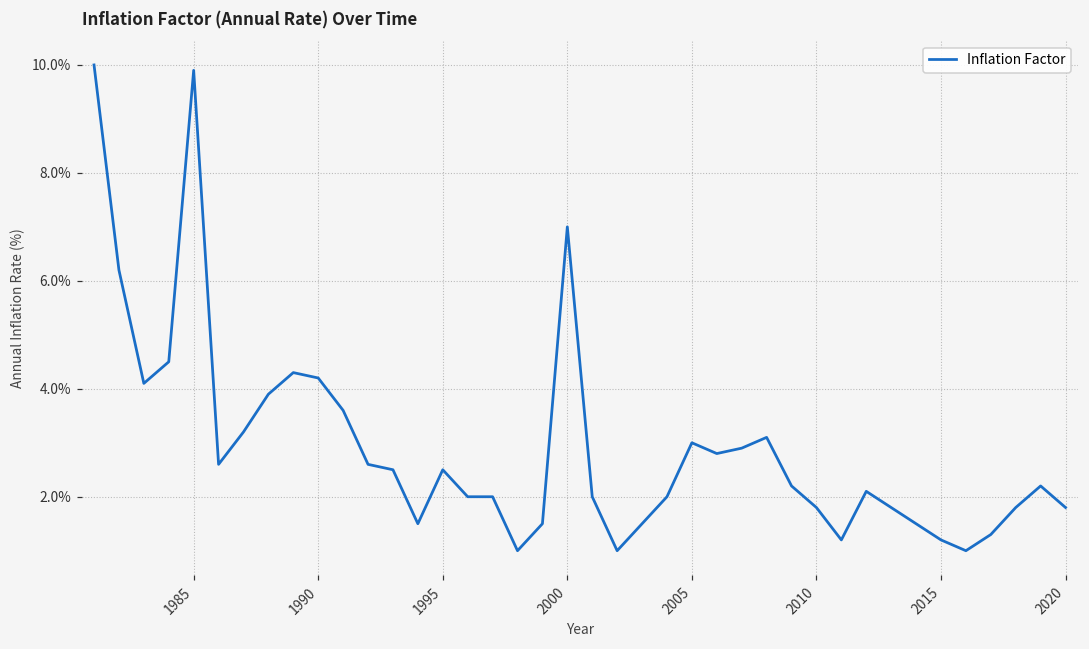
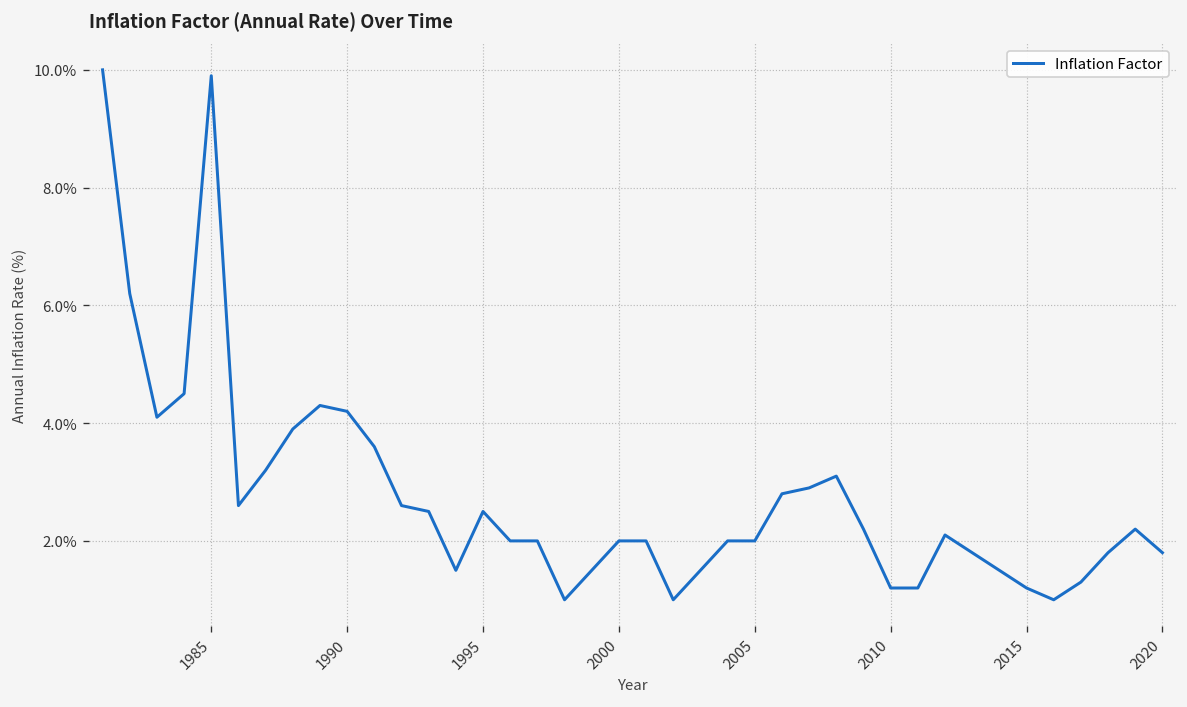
2000: 7.0% -> 2.0%
2005: 3.0% -> 2.0%
2010: 1.8% -> 1.2%
